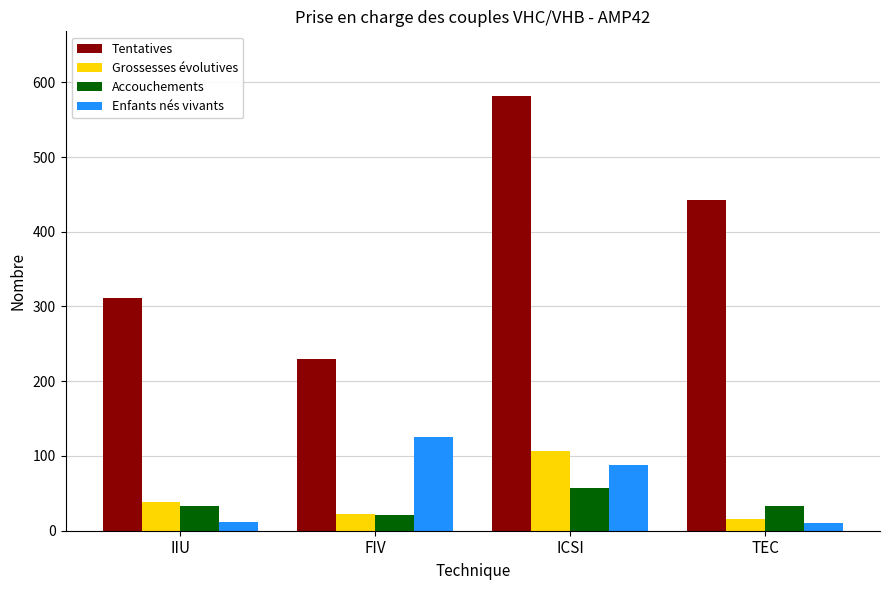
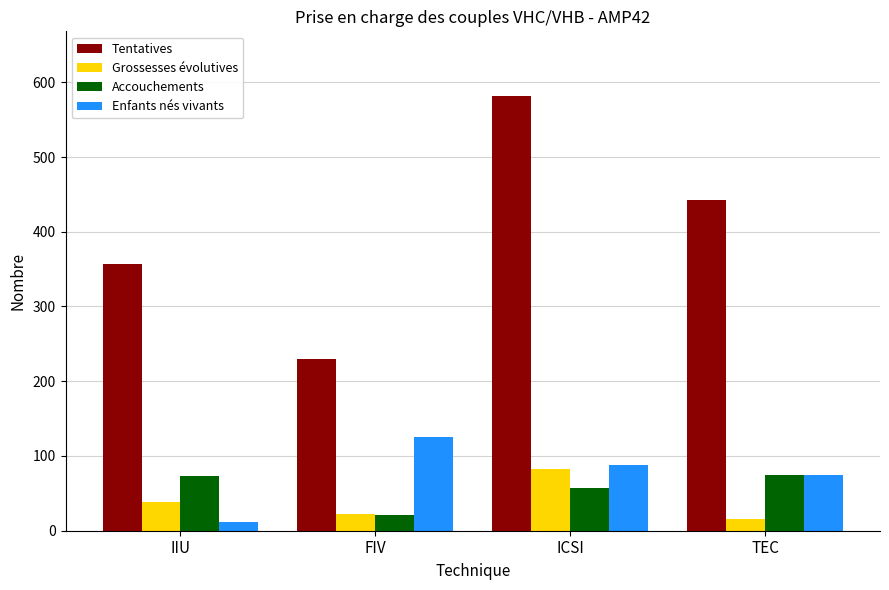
Tentatives, IIU: 310 -> 360
Accouchements, IIU: 30 -> 70
Grossesses évolutives, ICSI: 110 -> 80
Accouchements, TEC: 30 -> 70
Enfants nés vivants, TEC: 10 -> 80
